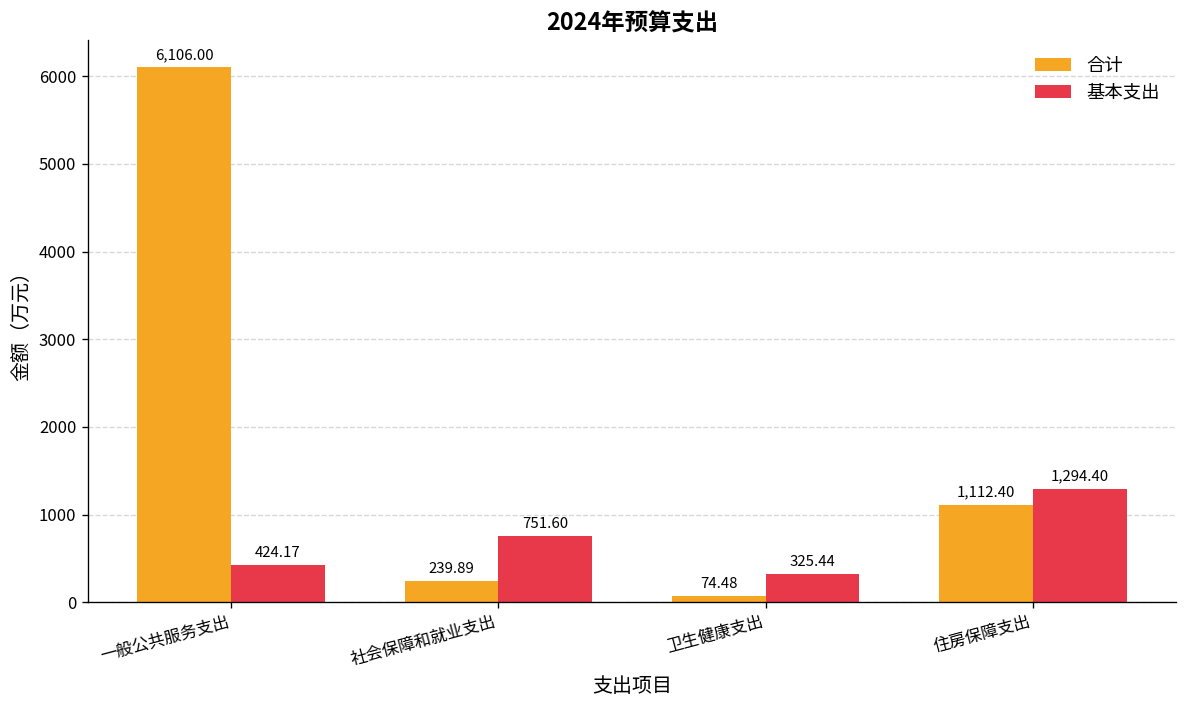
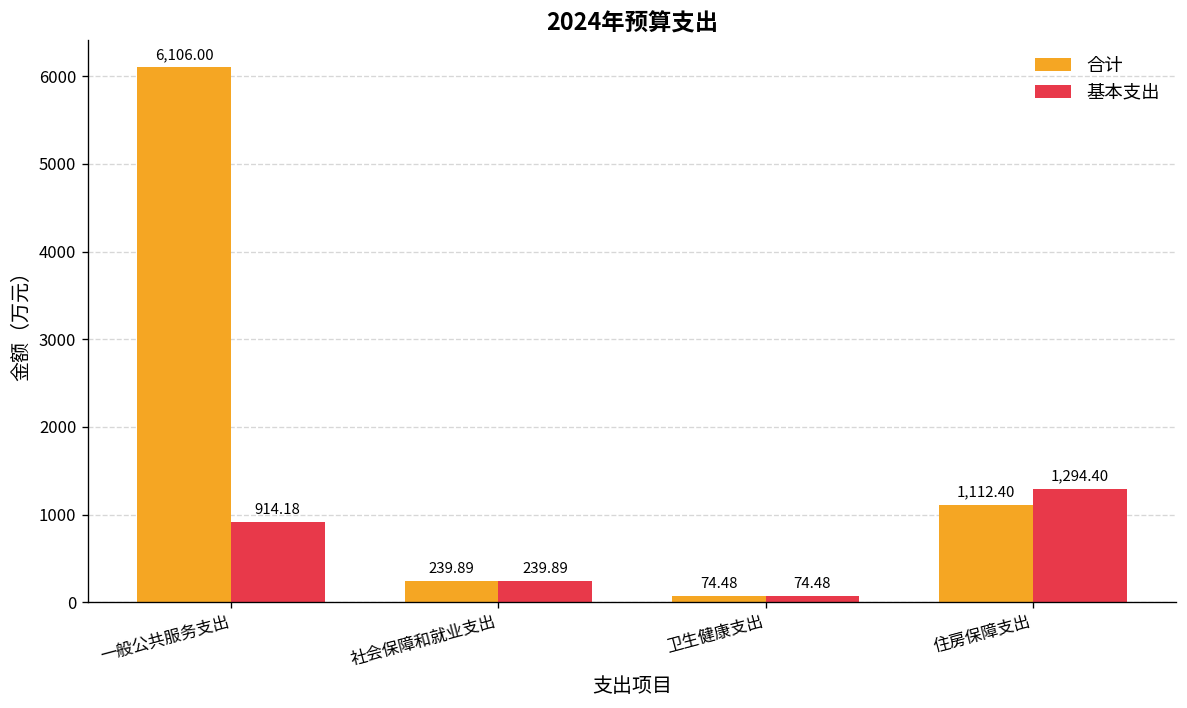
基本支出, 一般公共服务支出: 424.17 -> 914.18
基本支出, 社会保障和就业支出: 751.60 -> 239.89
基本支出, 卫生健康支出: 325.44 -> 74.48
